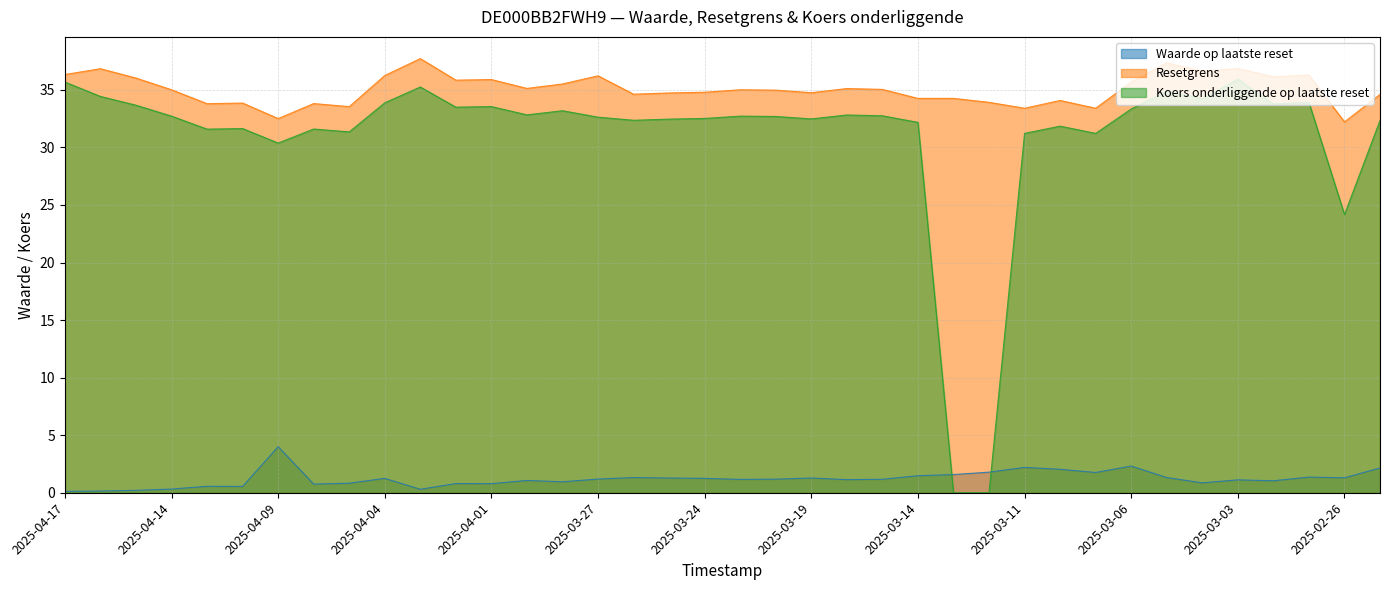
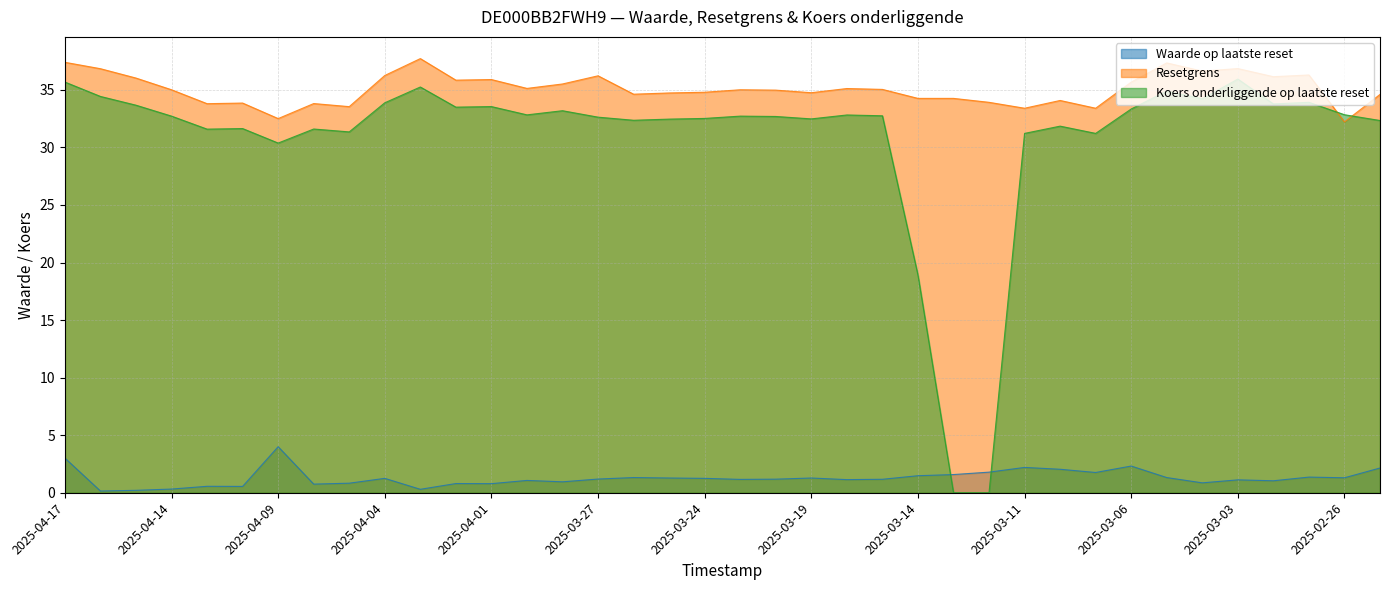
Waarde op laatste reset, 2025-04-17: 0.1 -> 3.0
Resetgrens, 2025-04-17: 36.3 -> 37.4
Koers onderliggende op laatste reset, 2025-03-14: 32.2 -> 18.9
Koers onderliggende op laatste reset, 2025-02-26: 24.2 -> 32.8
